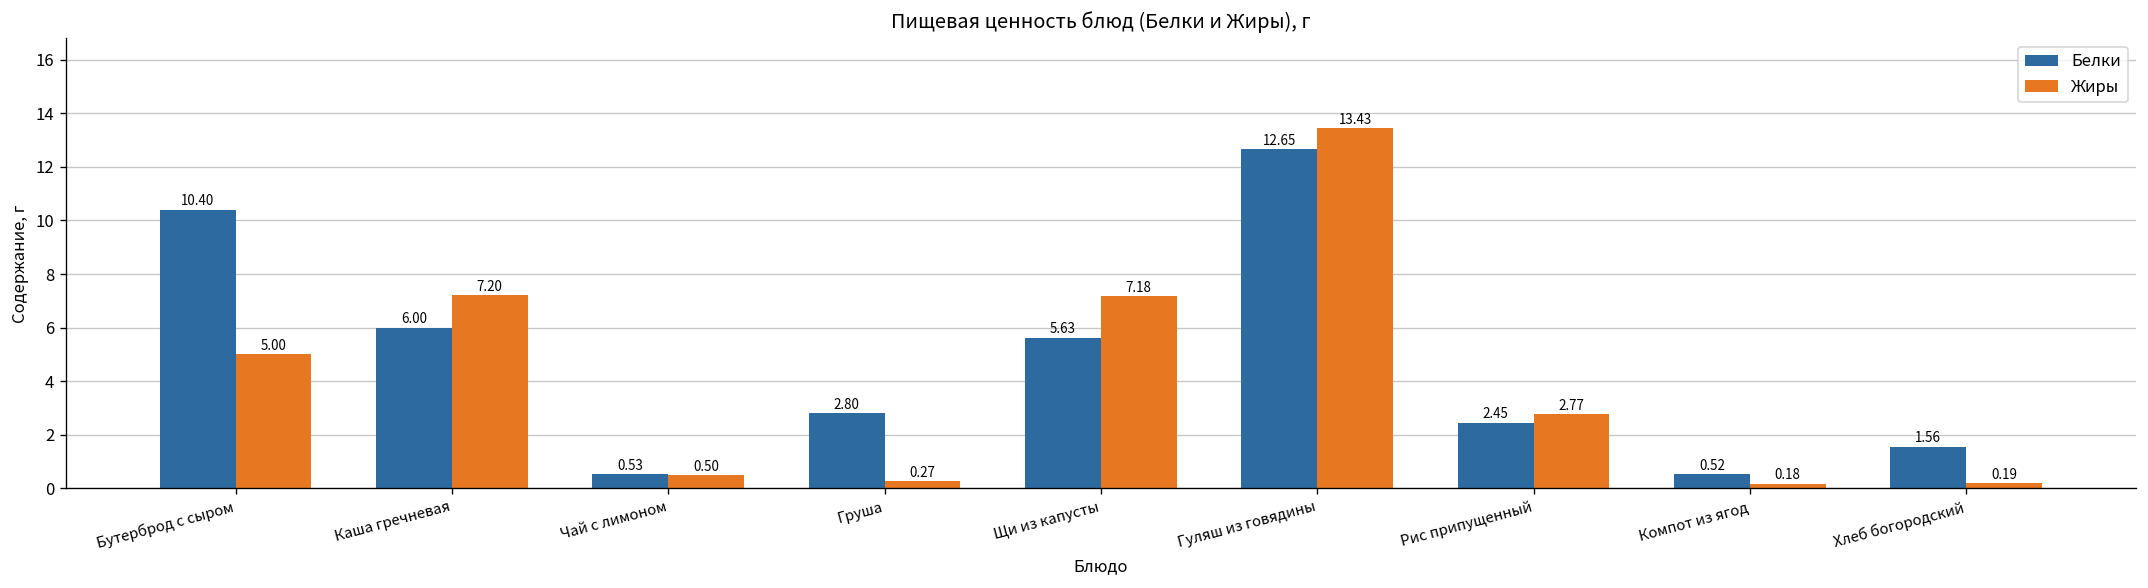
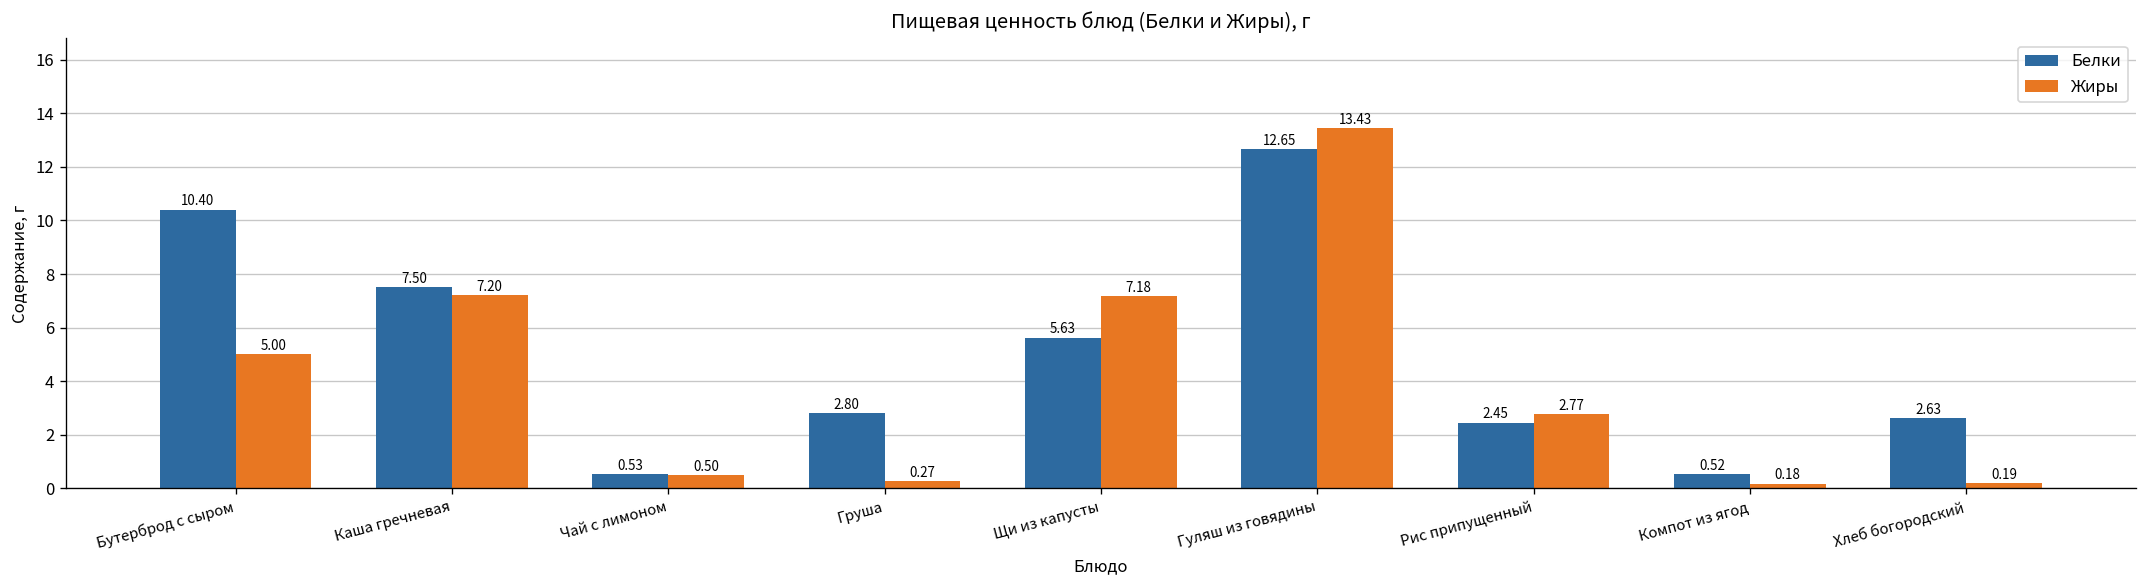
Белки, Каша гречневая: 6.00 -> 7.50
Белки, Хлеб богородский: 1.56 -> 2.63
